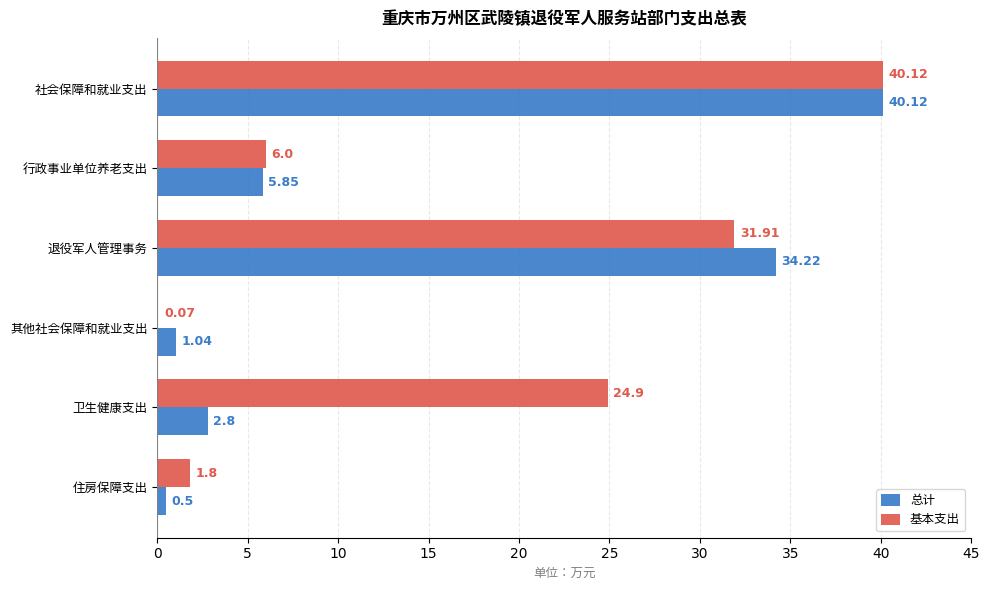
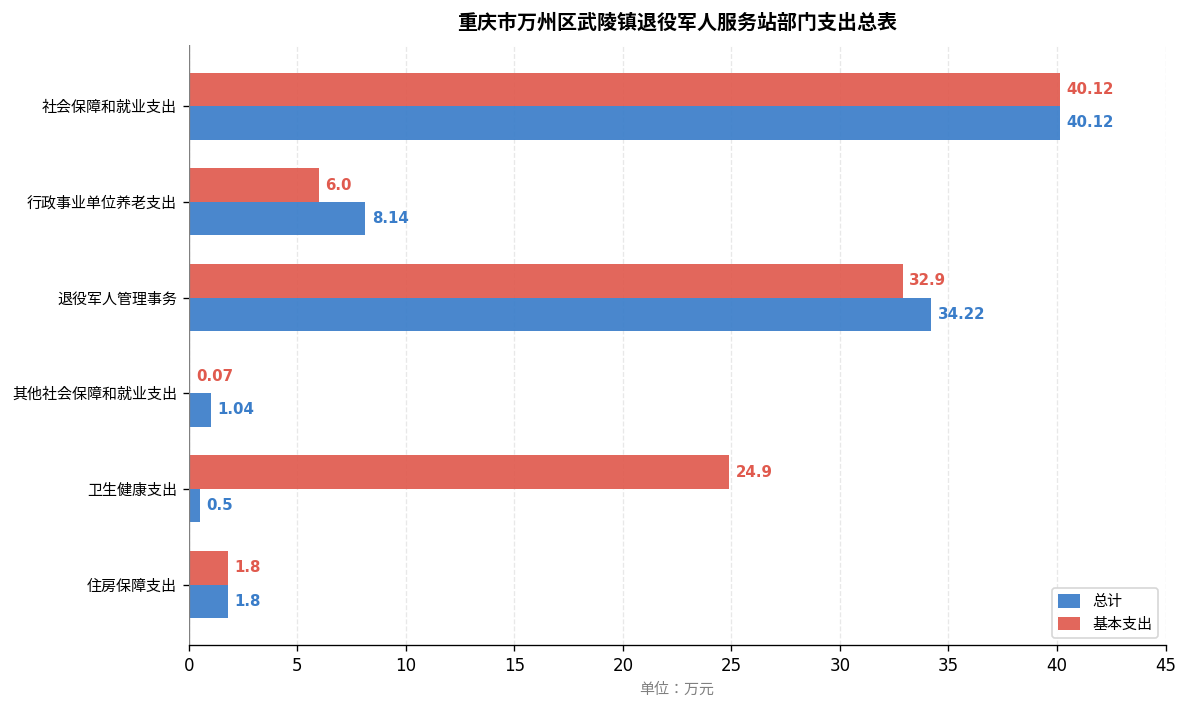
总计, 行政事业单位养老支出: 5.85 -> 8.14
基本支出, 退役军人管理事务: 31.91 -> 32.9
总计, 卫生健康支出: 2.8 -> 0.5
总计, 住房保障支出: 0.5 -> 1.8
